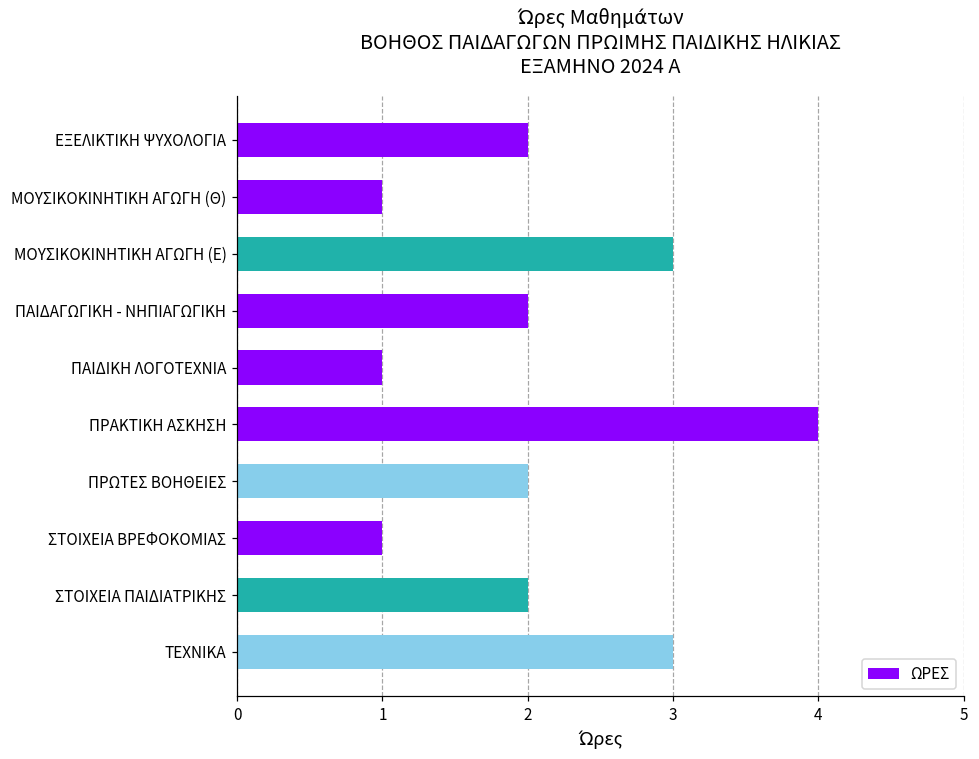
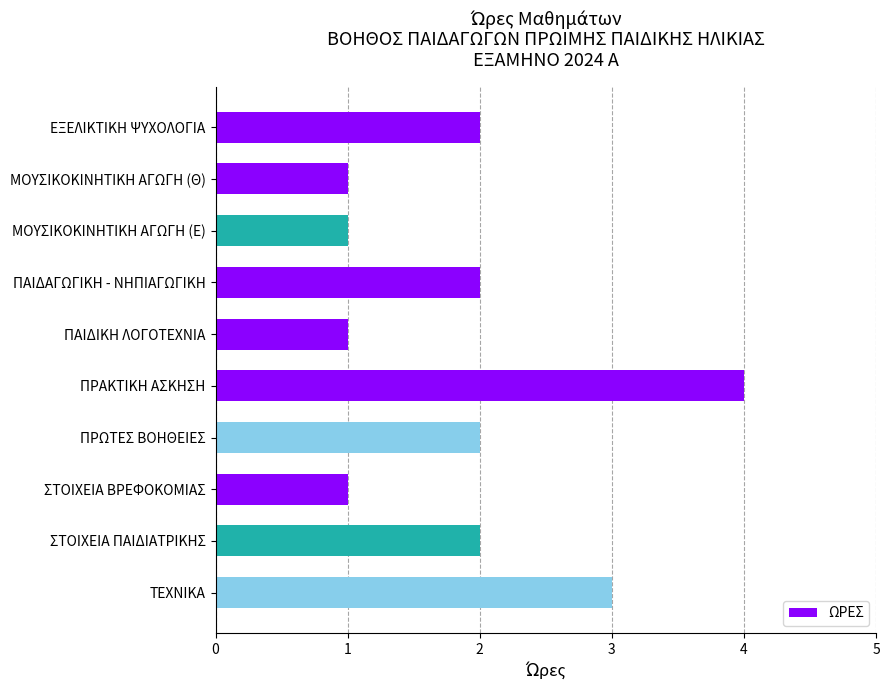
ΜΟΥΣΙΚΟΚΙΝΗΤΙΚΗ ΑΓΩΓΗ (Ε): 3 -> 1
